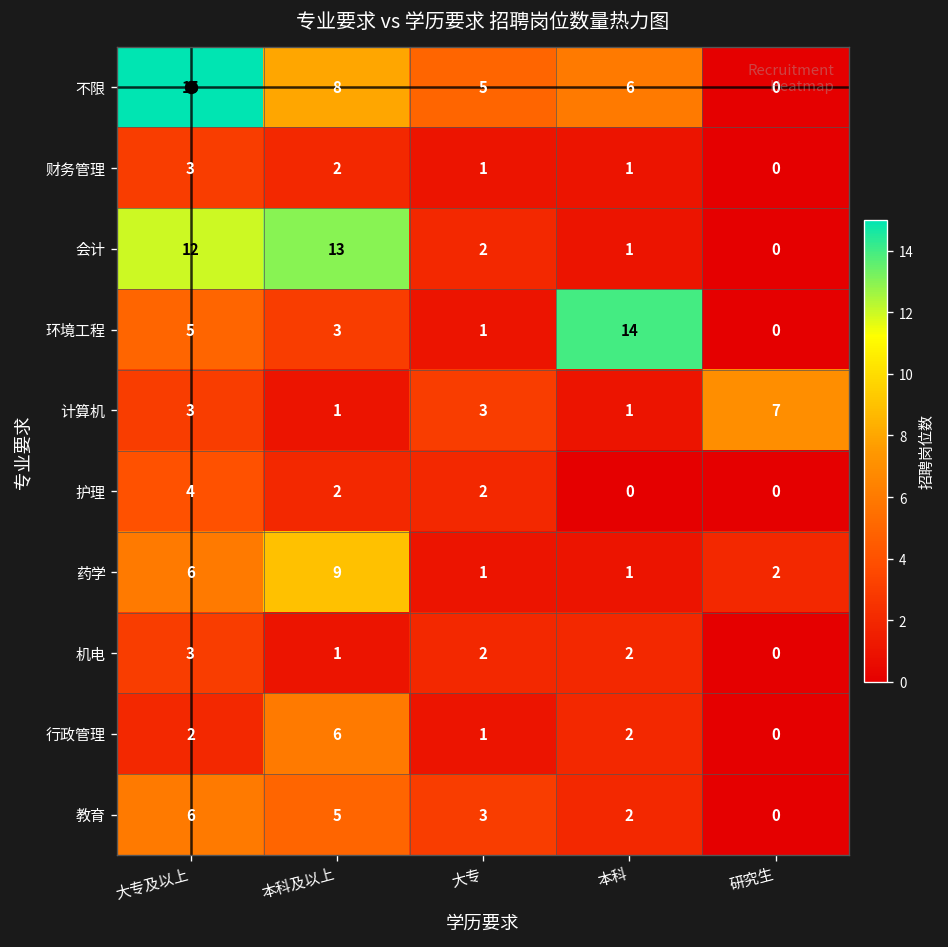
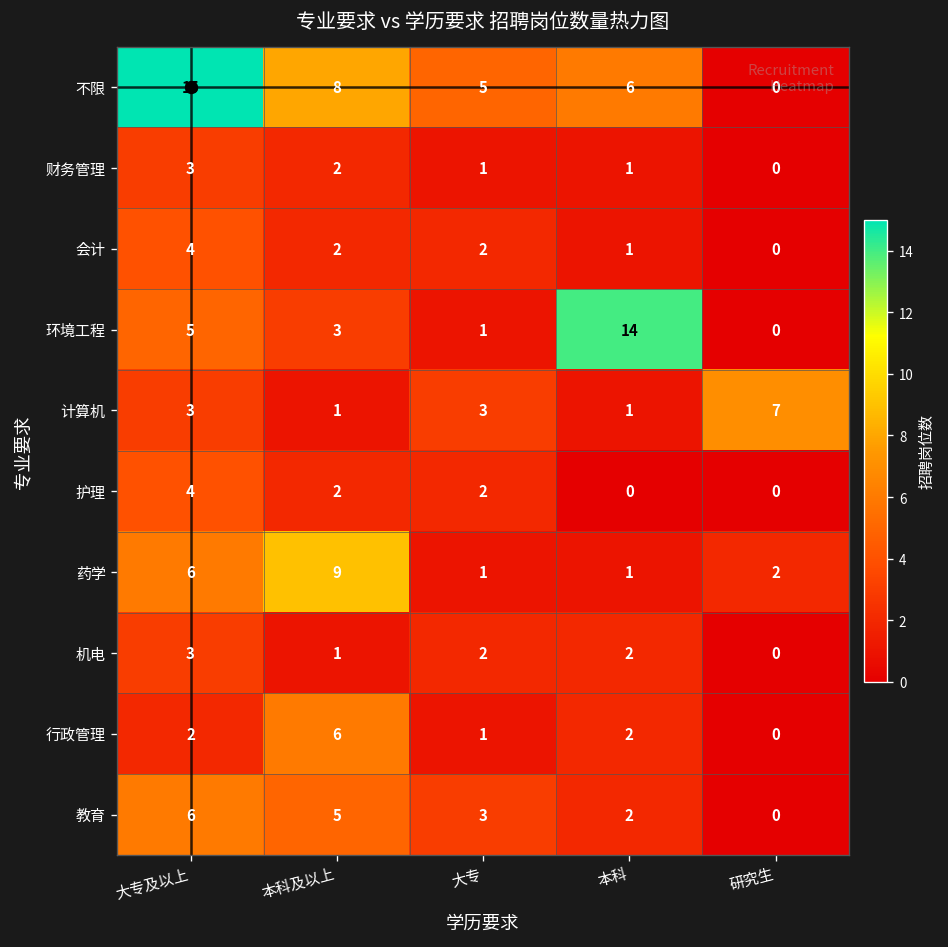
会计, 大专及以上: 12 -> 4
会计, 本科及以上: 13 -> 2
